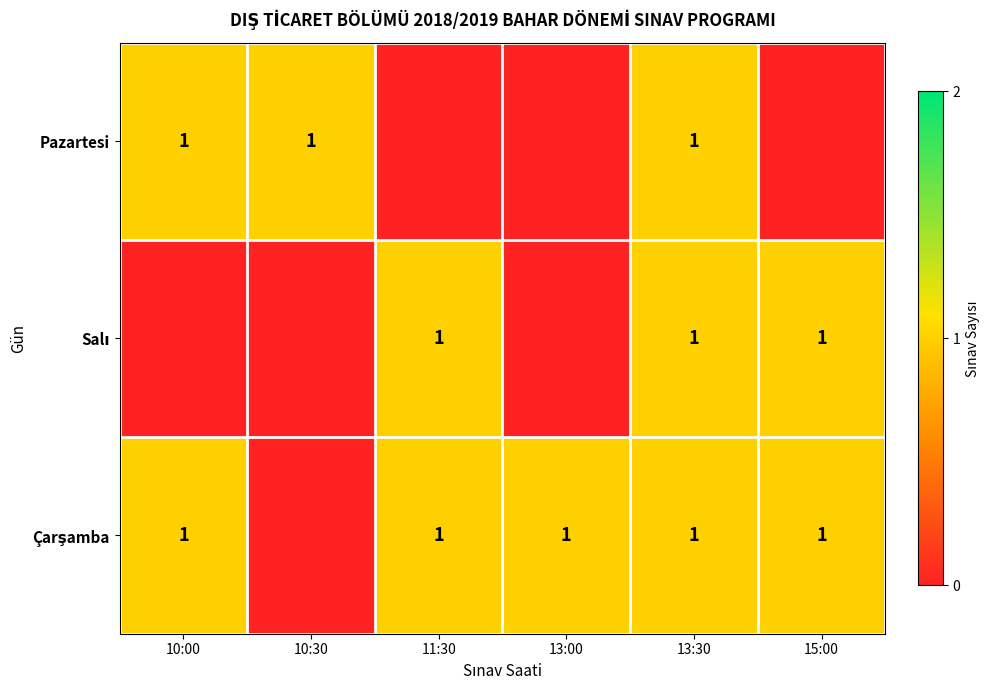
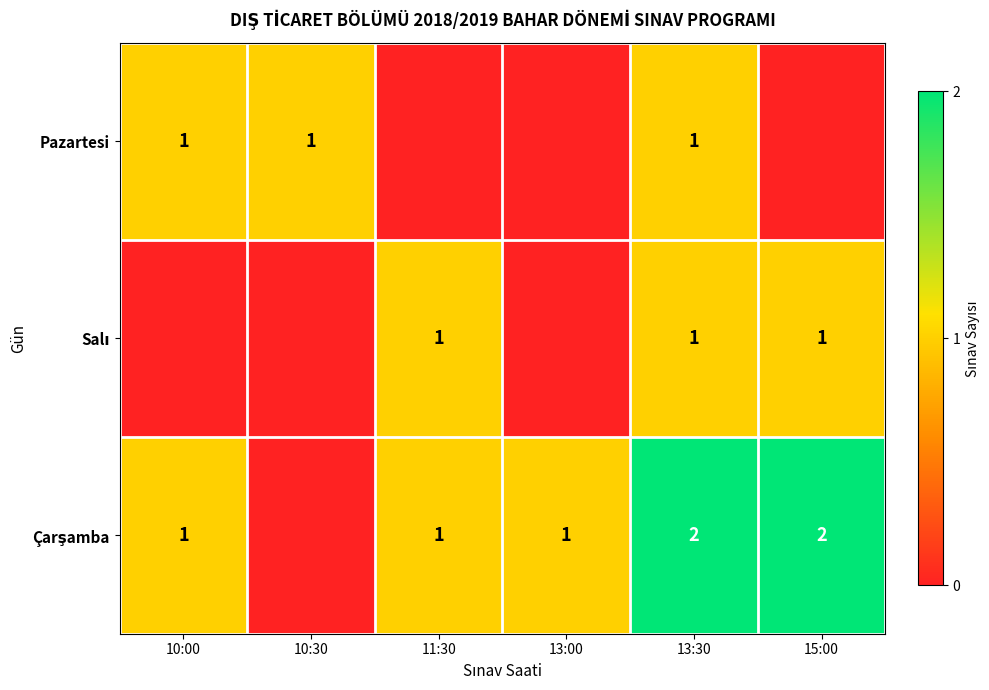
Çarşamba, 13:30: 1 -> 2
Çarşamba, 15:00: 1 -> 2
